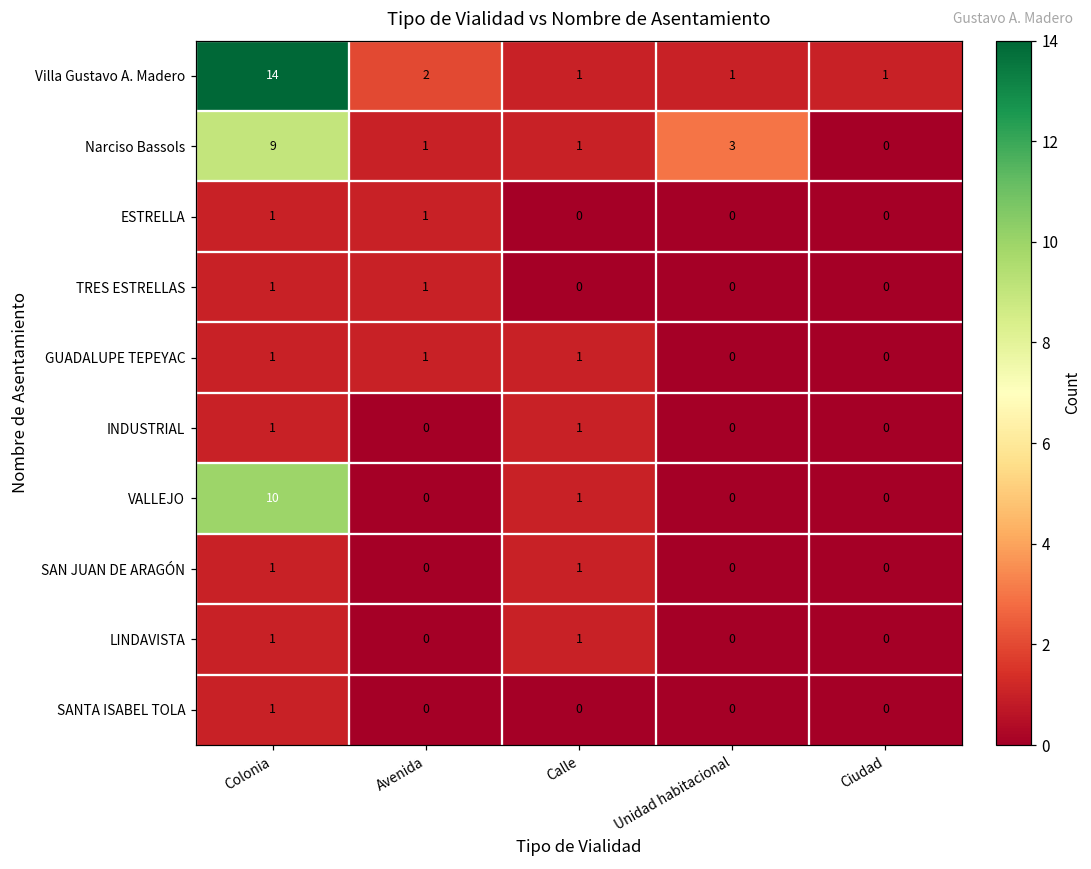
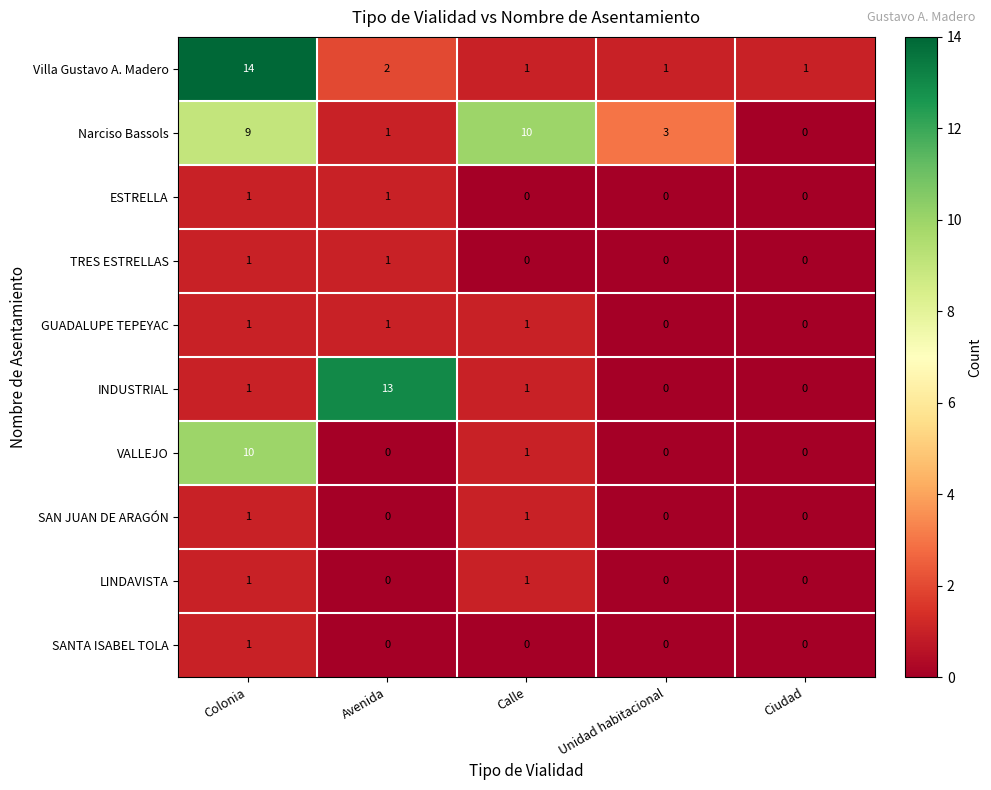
Narciso Bassols, Calle: 1 -> 10
INDUSTRIAL, Avenida: 0 -> 13
